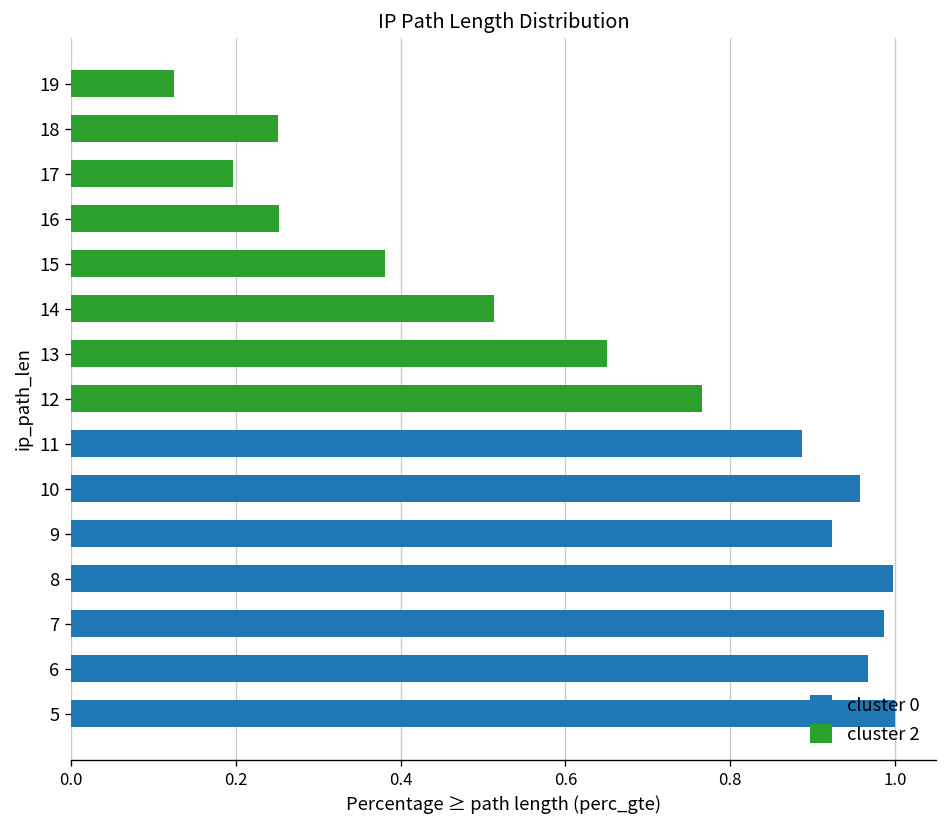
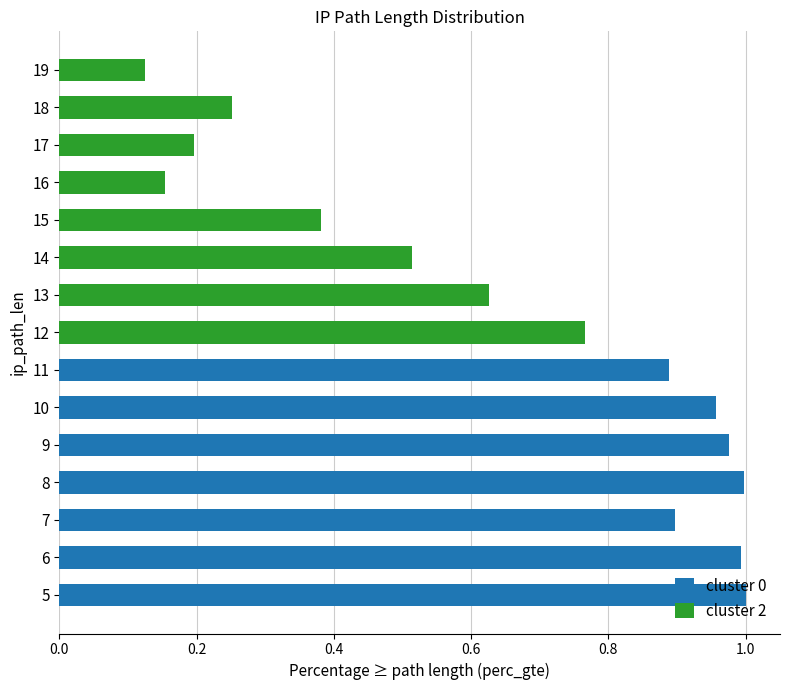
cluster 2, 16: 0.25 -> 0.15
cluster 2, 13: 0.65 -> 0.63
cluster 0, 9: 0.92 -> 0.98
cluster 0, 7: 0.99 -> 0.90
cluster 0, 6: 0.97 -> 0.99
